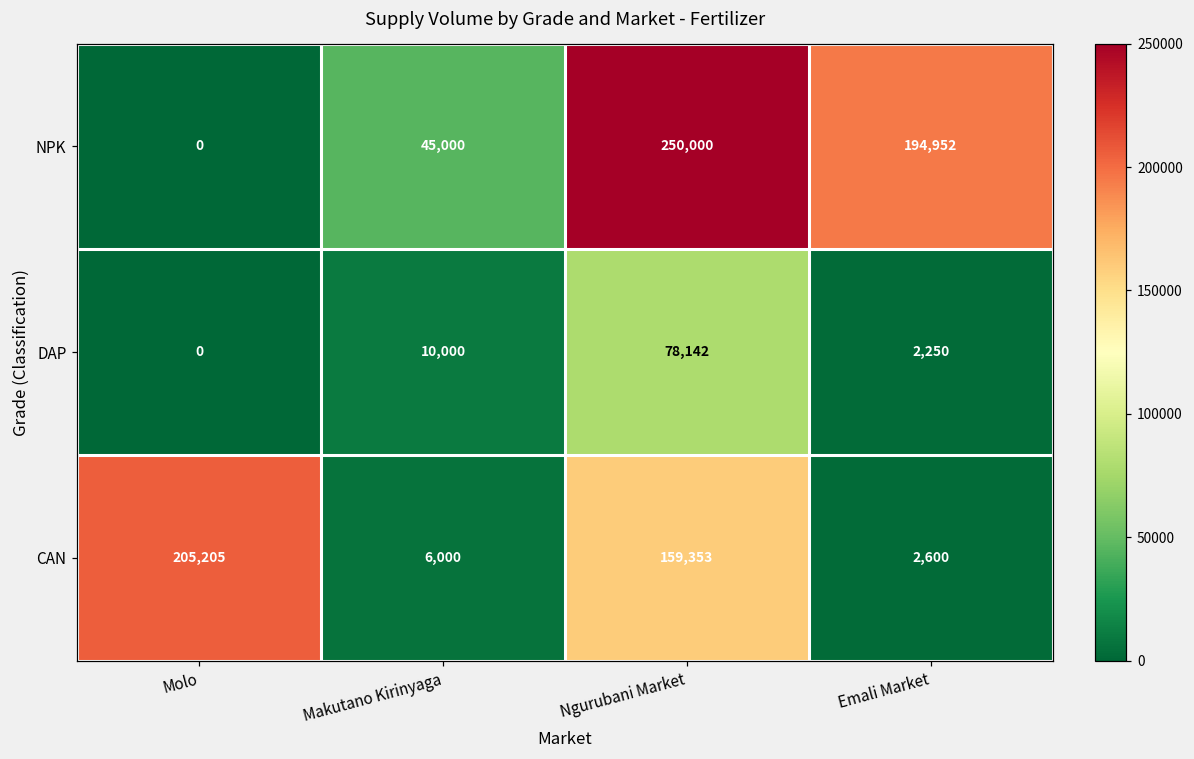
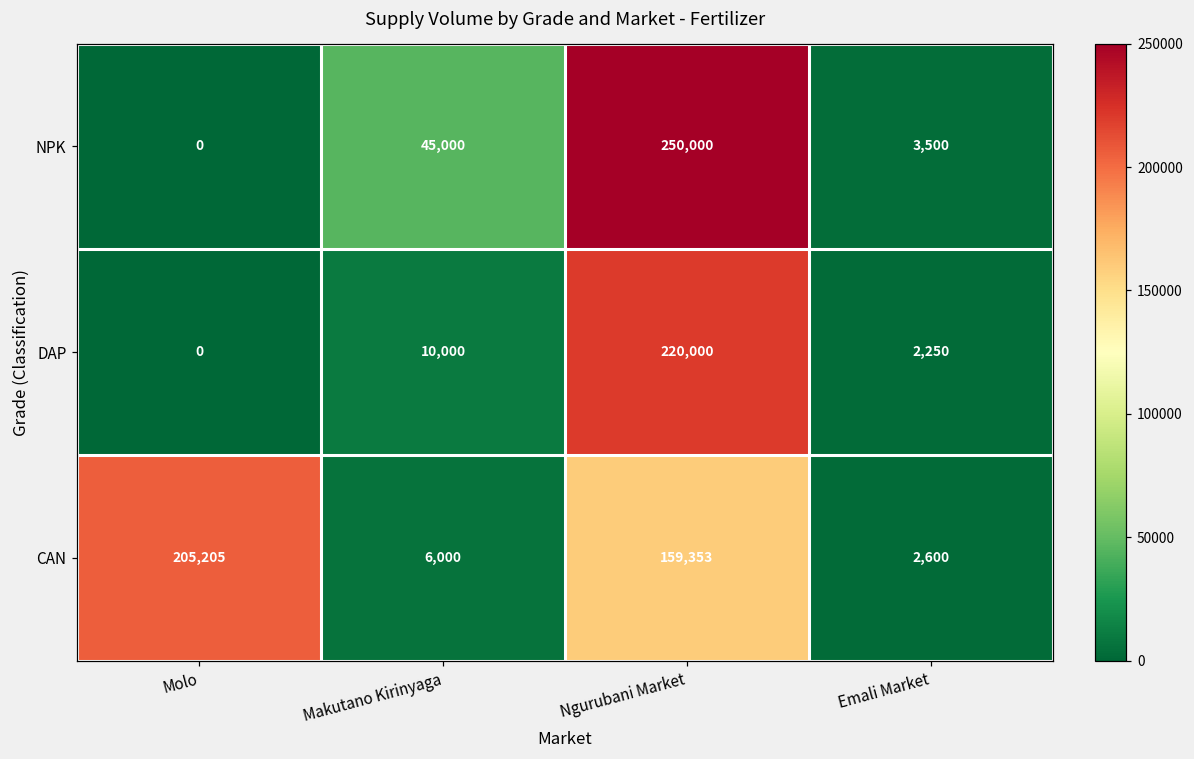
NPK, Emali Market: 194,952 -> 3,500
DAP, Ngurubani Market: 78,142 -> 220,000
